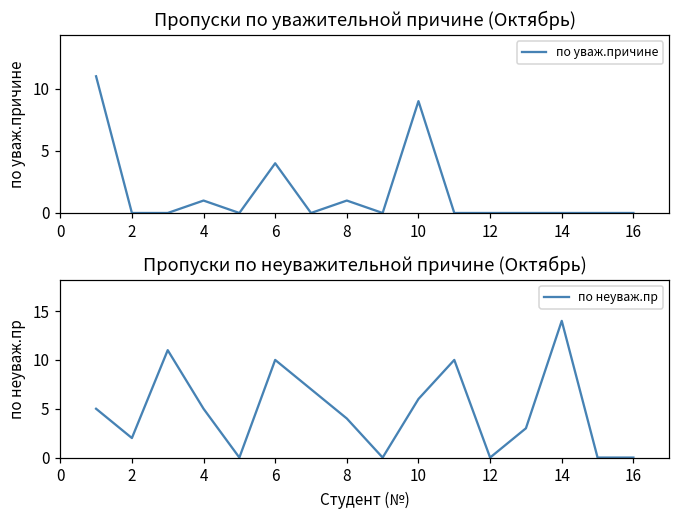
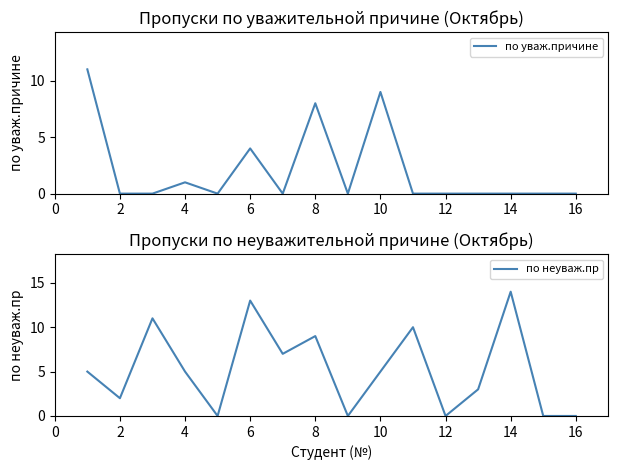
Пропуски по уважительной причине (Октябрь), 8: 1 -> 8
Пропуски по неуважительной причине (Октябрь), 6: 10 -> 13
Пропуски по неуважительной причине (Октябрь), 8: 4 -> 9
Пропуски по неуважительной причине (Октябрь), 10: 6 -> 5
